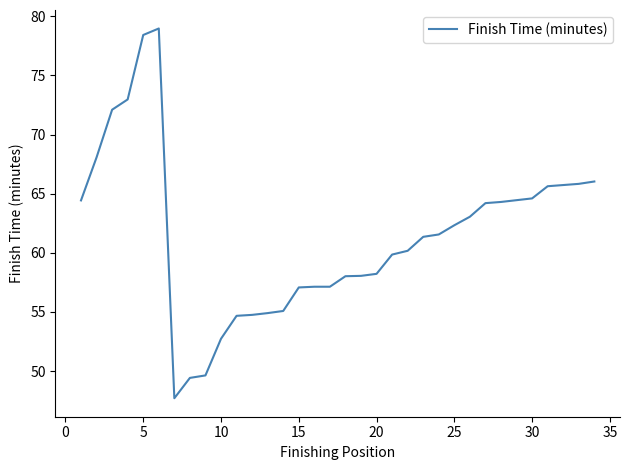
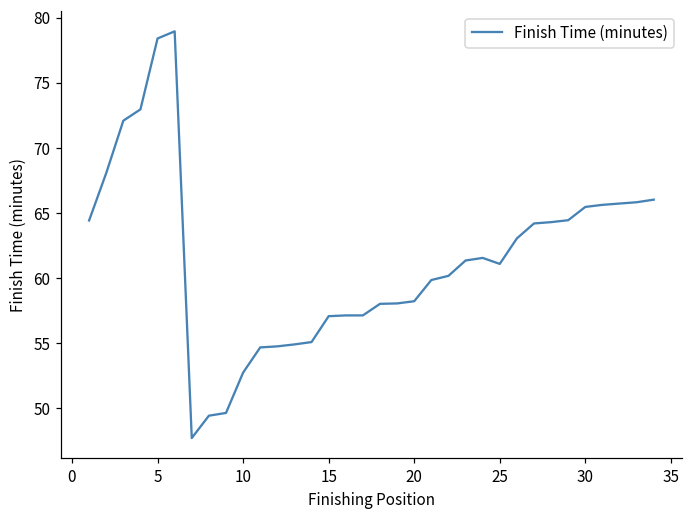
25: 62.3 -> 61.1
30: 64.6 -> 65.5
